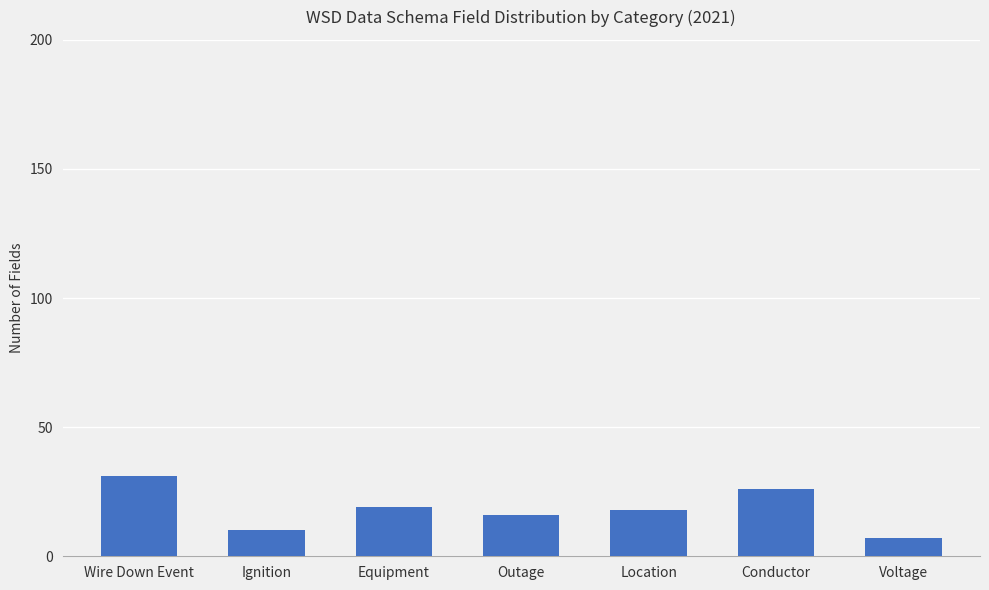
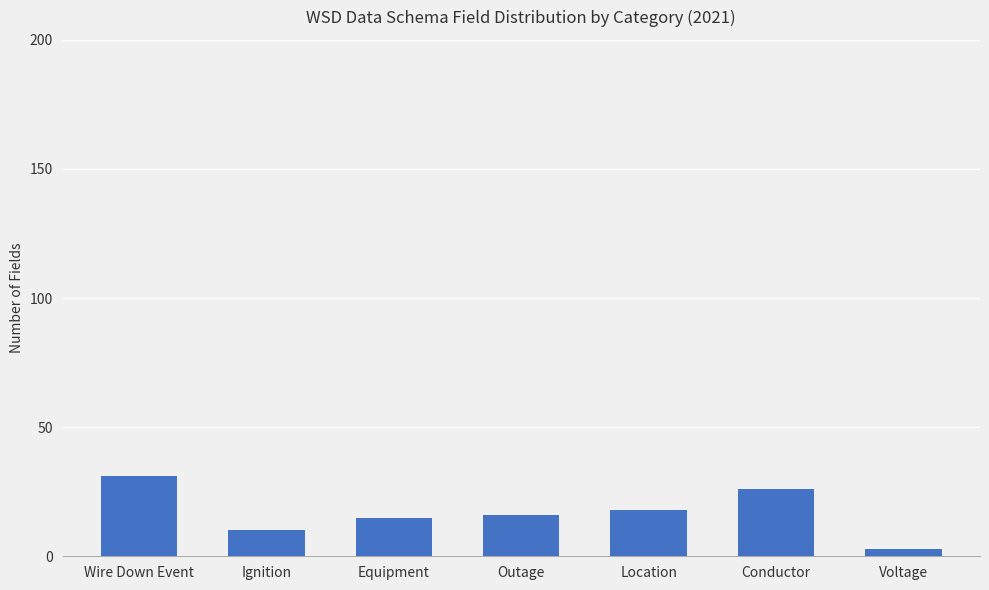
Equipment: 19 -> 15
Voltage: 7 -> 3
